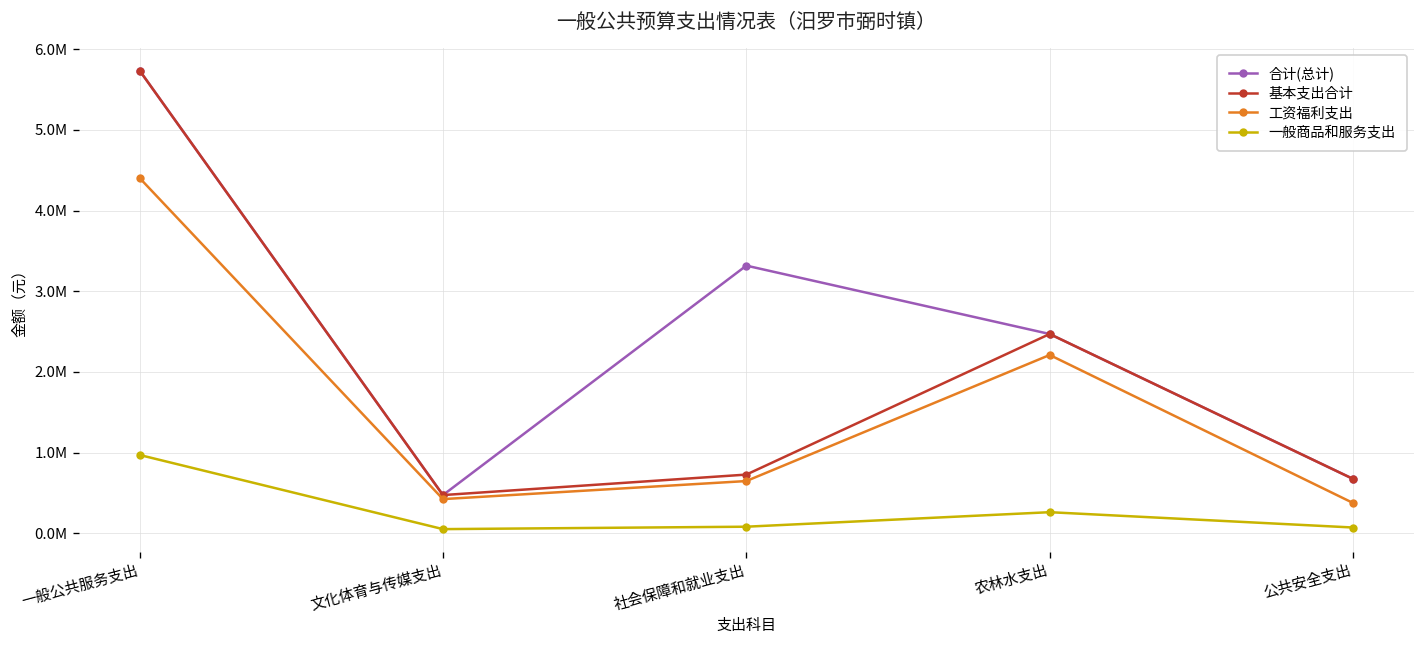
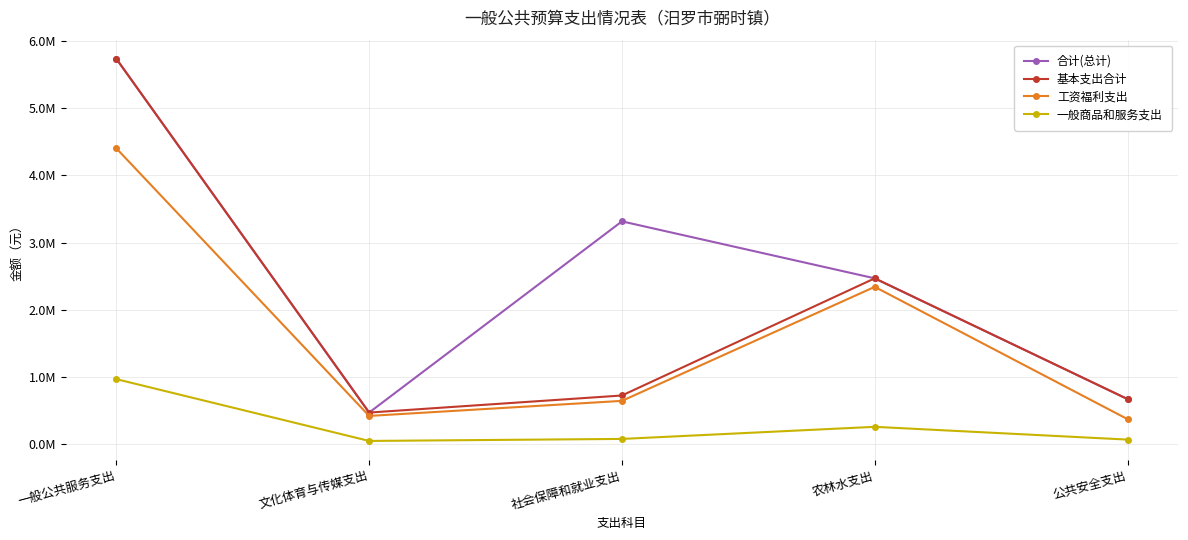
工资福利支出, 农林水支出: 2200000 -> 2300000
